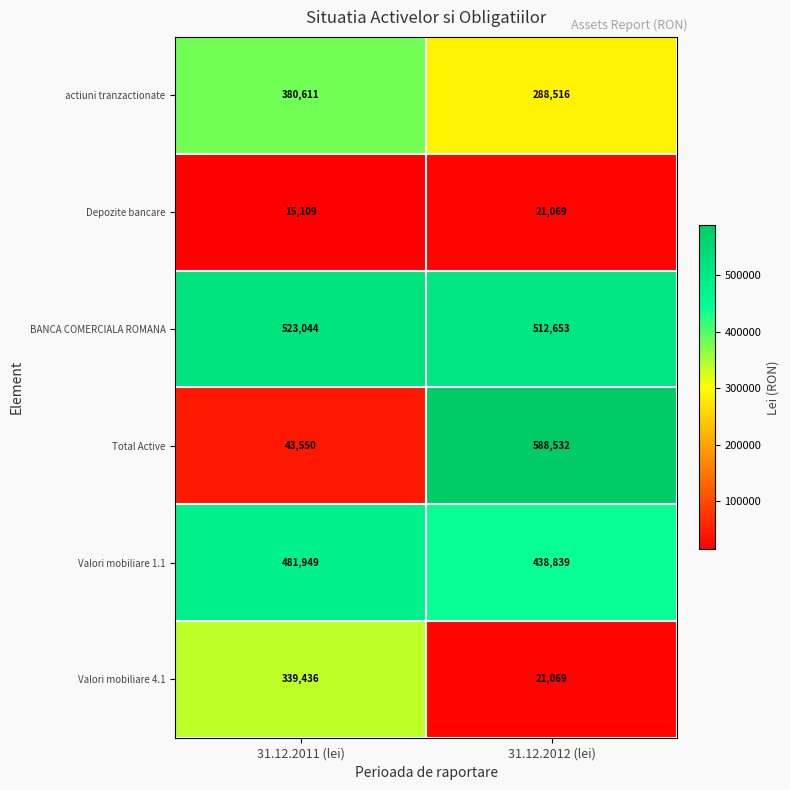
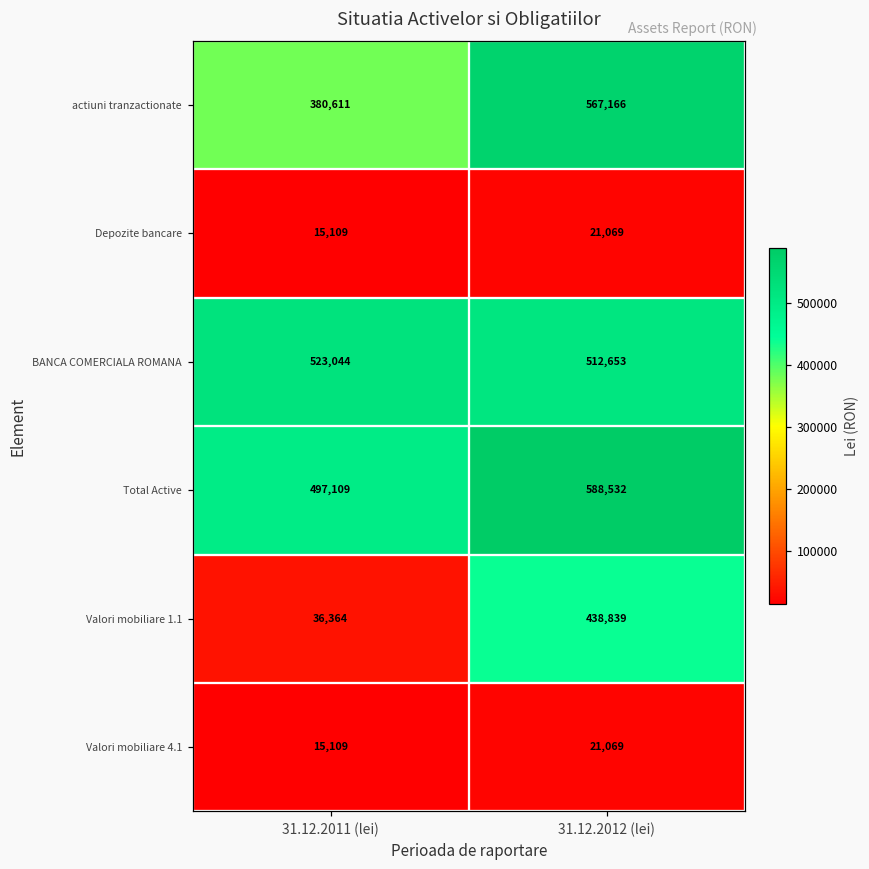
actiuni tranzactionate, 31.12.2012 (lei): 288,516 -> 567,166
Total Active, 31.12.2011 (lei): 43,550 -> 497,109
Valori mobiliare 1.1, 31.12.2011 (lei): 481,949 -> 36,364
Valori mobiliare 4.1, 31.12.2011 (lei): 339,436 -> 15,109
